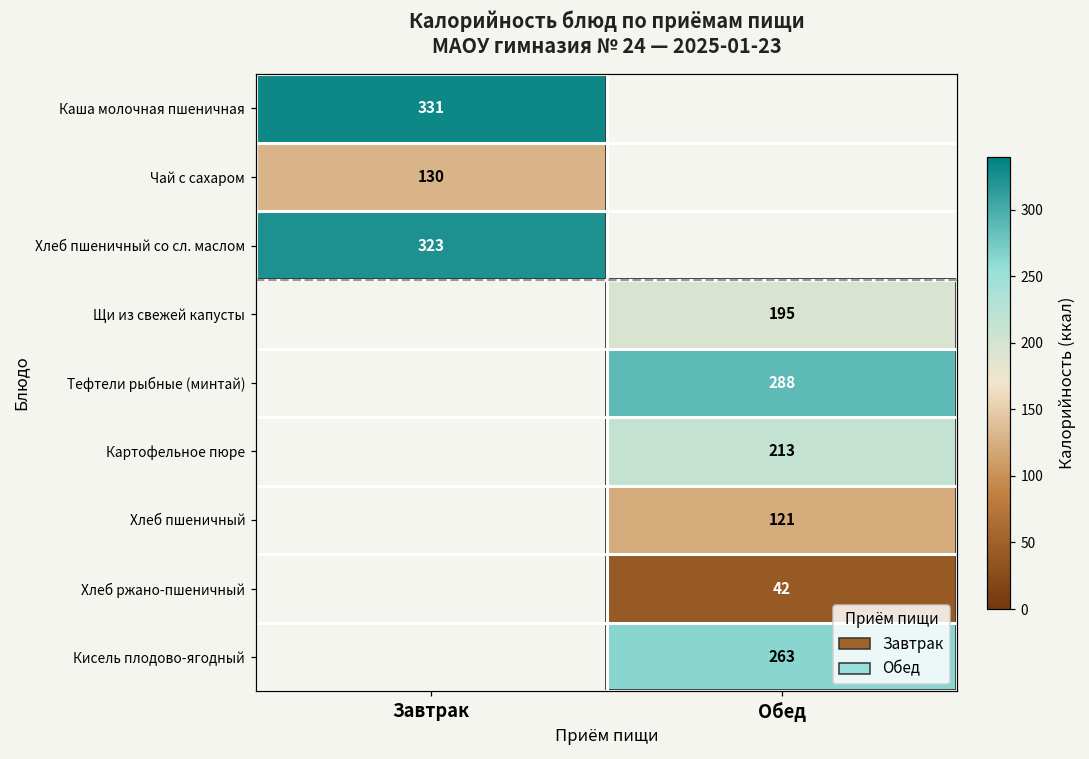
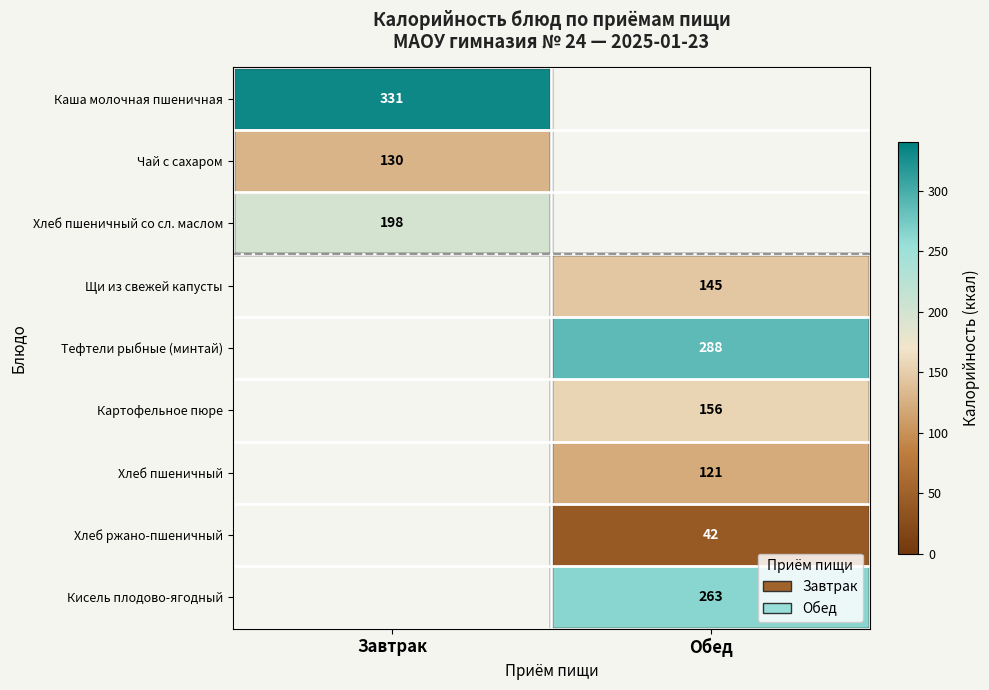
Хлеб пшеничный со сл. маслом, Завтрак: 323 -> 198
Щи из свежей капусты, Обед: 195 -> 145
Картофельное пюре, Обед: 213 -> 156
